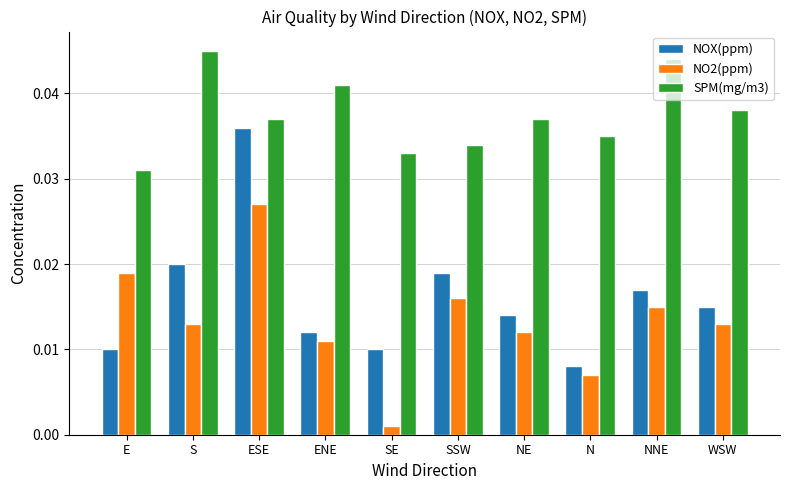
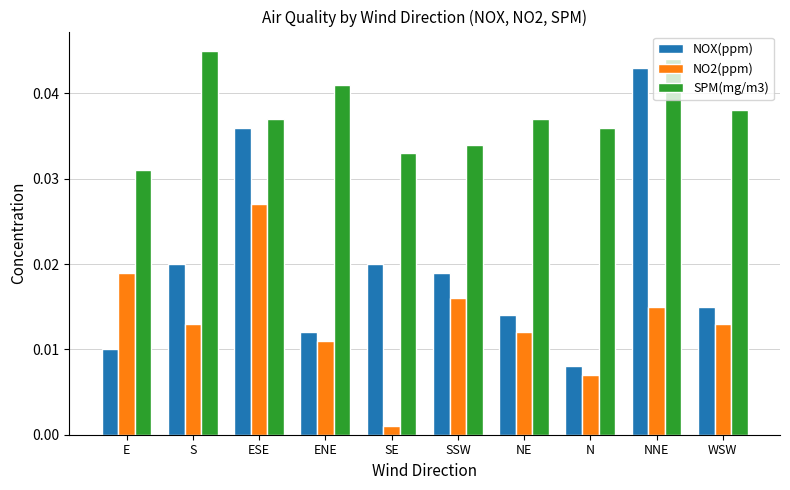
NOX(ppm), SE: 0.01 -> 0.02
SPM(mg/m3), N: 0.035 -> 0.036
NOX(ppm), NNE: 0.017 -> 0.043
